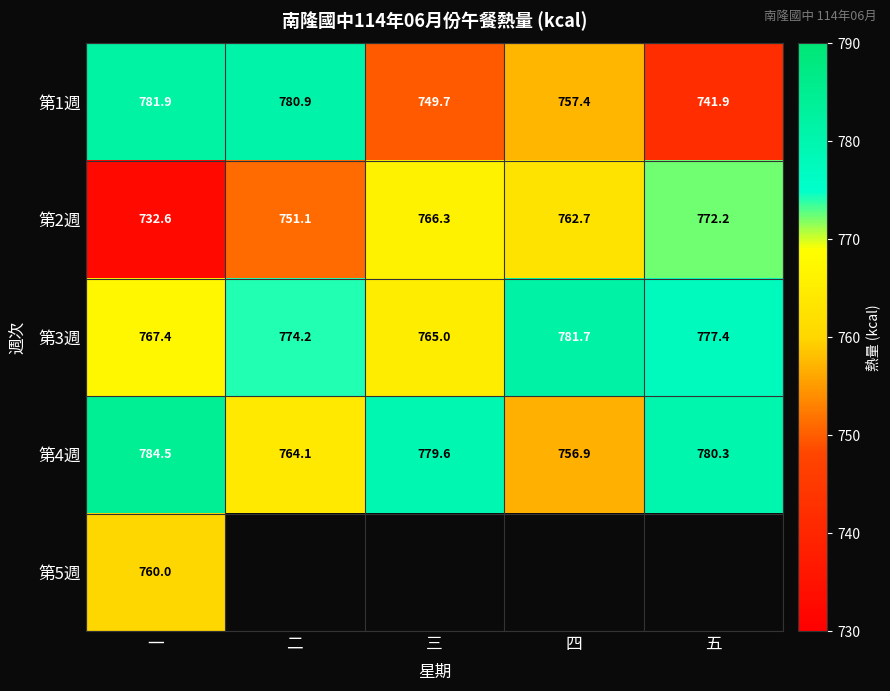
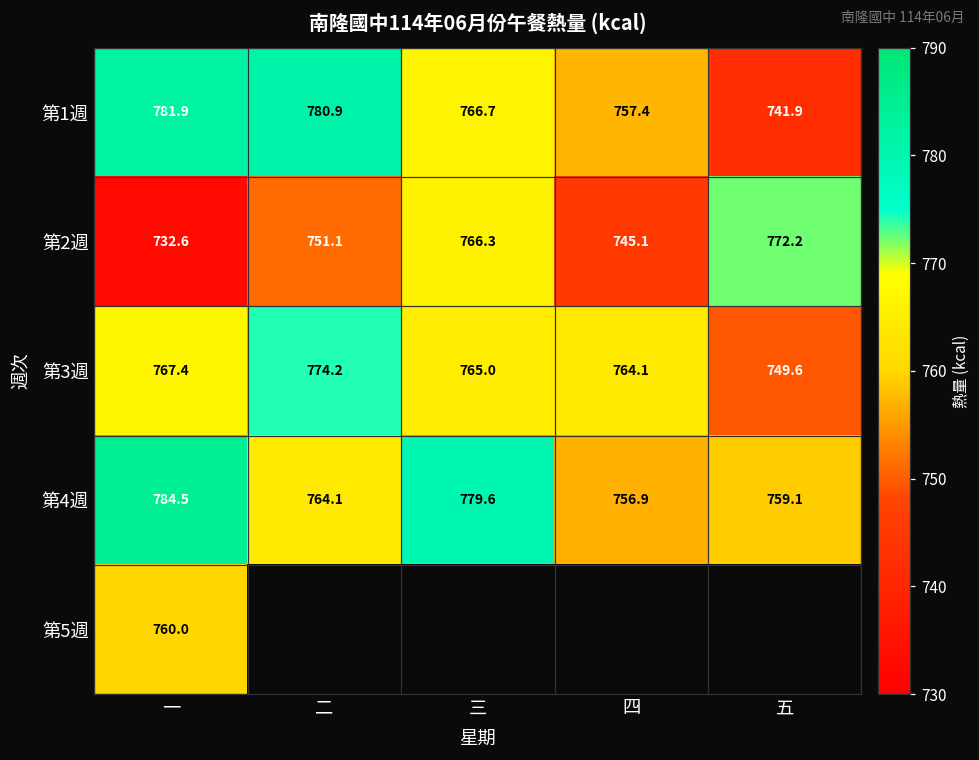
第1週, 三: 749.7 -> 766.7
第2週, 四: 762.7 -> 745.1
第3週, 四: 781.7 -> 764.1
第3週, 五: 777.4 -> 749.6
第4週, 五: 780.3 -> 759.1
